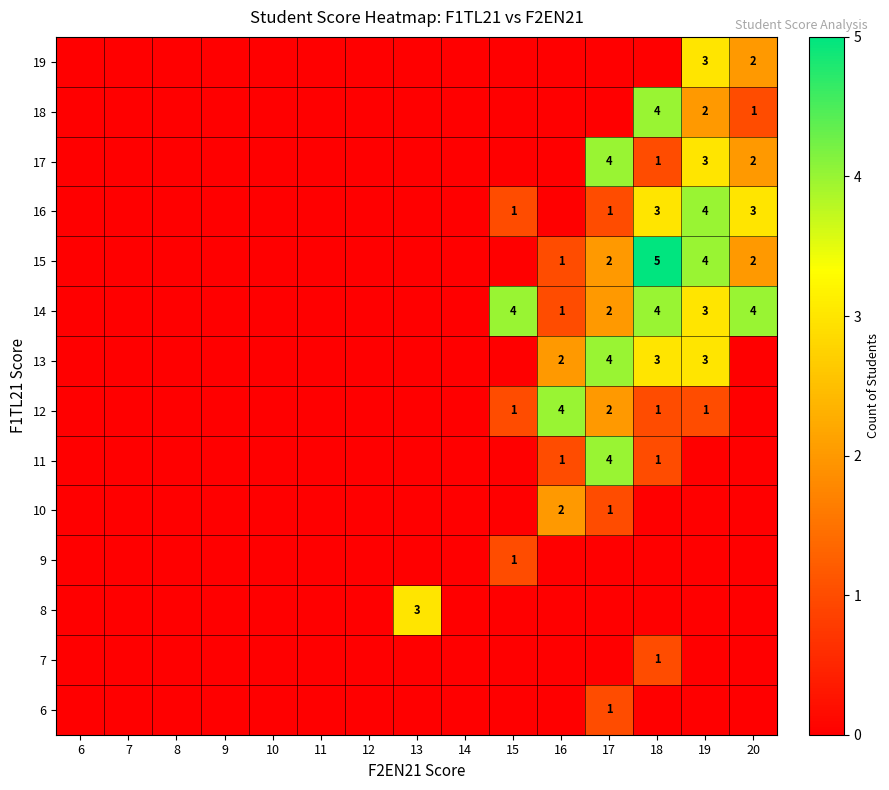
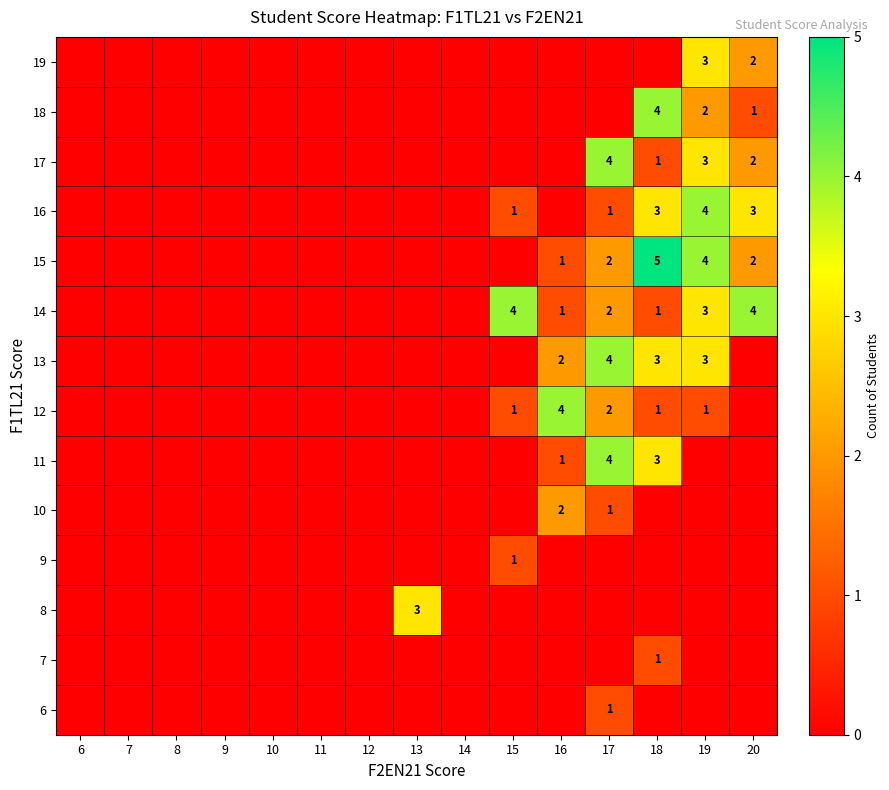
14, 18: 4 -> 1
11, 18: 1 -> 3
